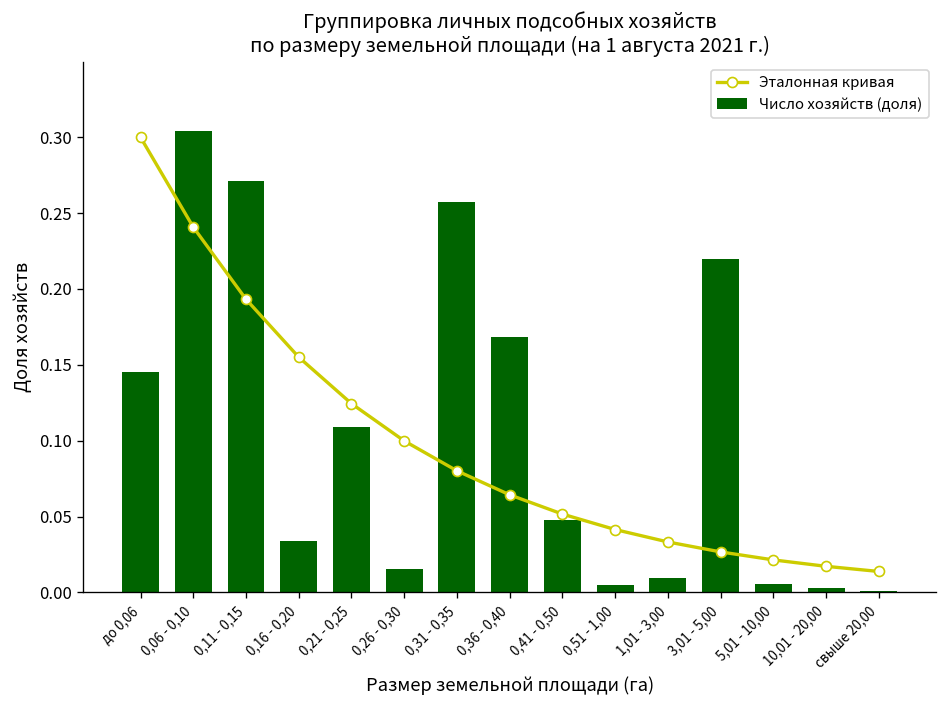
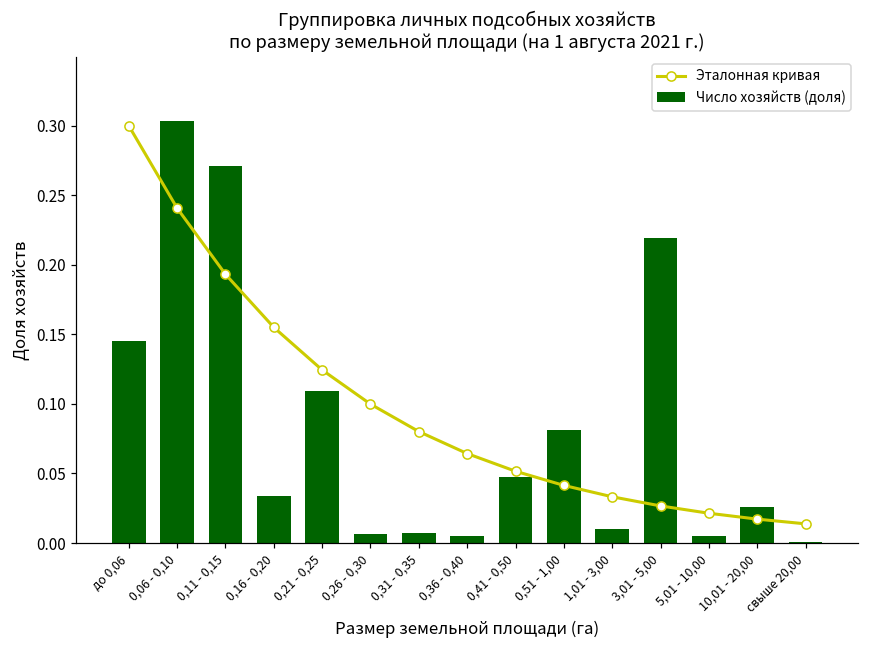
Число хозяйств (доля), 0,26 - 0,30: 0.015 -> 0.007
Число хозяйств (доля), 0,31 - 0,35: 0.257 -> 0.007
Число хозяйств (доля), 0,36 - 0,40: 0.168 -> 0.005
Число хозяйств (доля), 0,51 - 1,00: 0.005 -> 0.082
Число хозяйств (доля), 10,01 - 20,00: 0.003 -> 0.026
